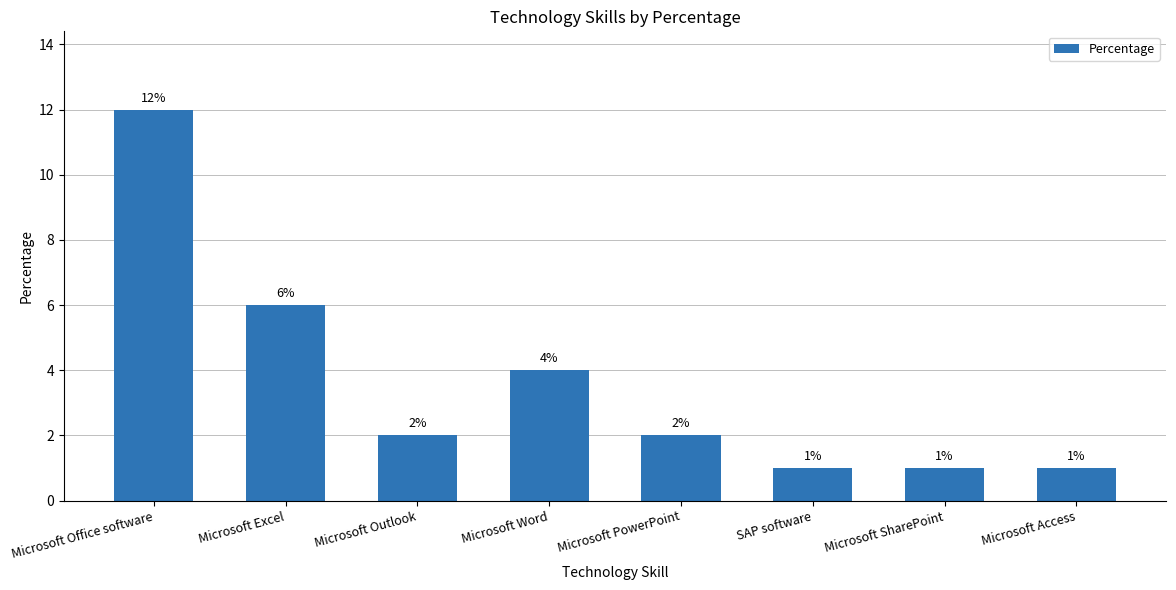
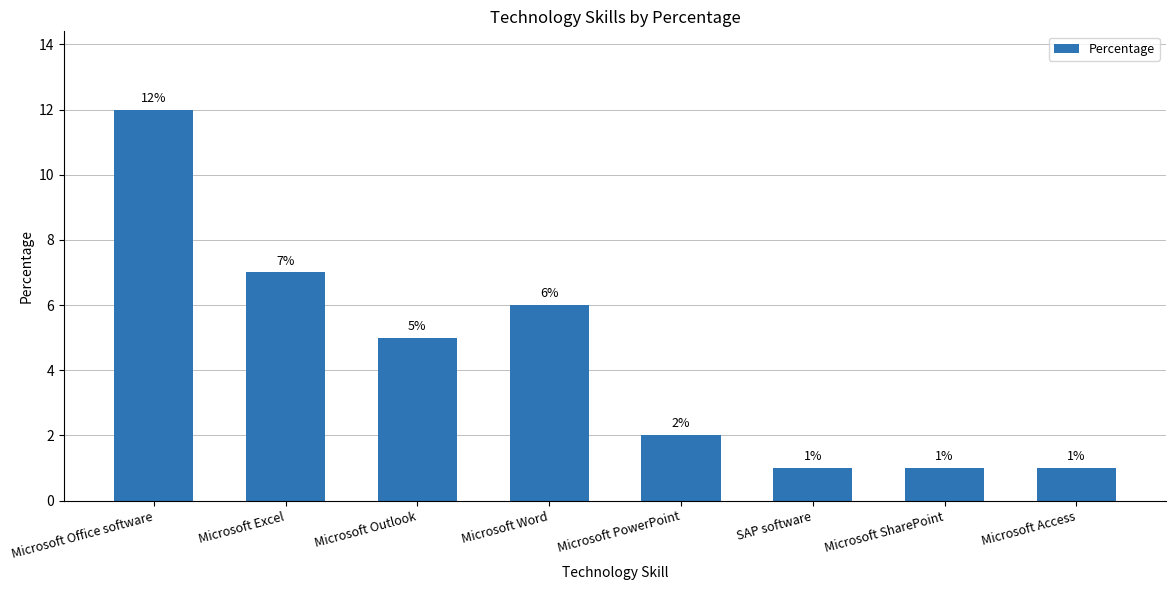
Microsoft Excel: 6% -> 7%
Microsoft Outlook: 2% -> 5%
Microsoft Word: 4% -> 6%
